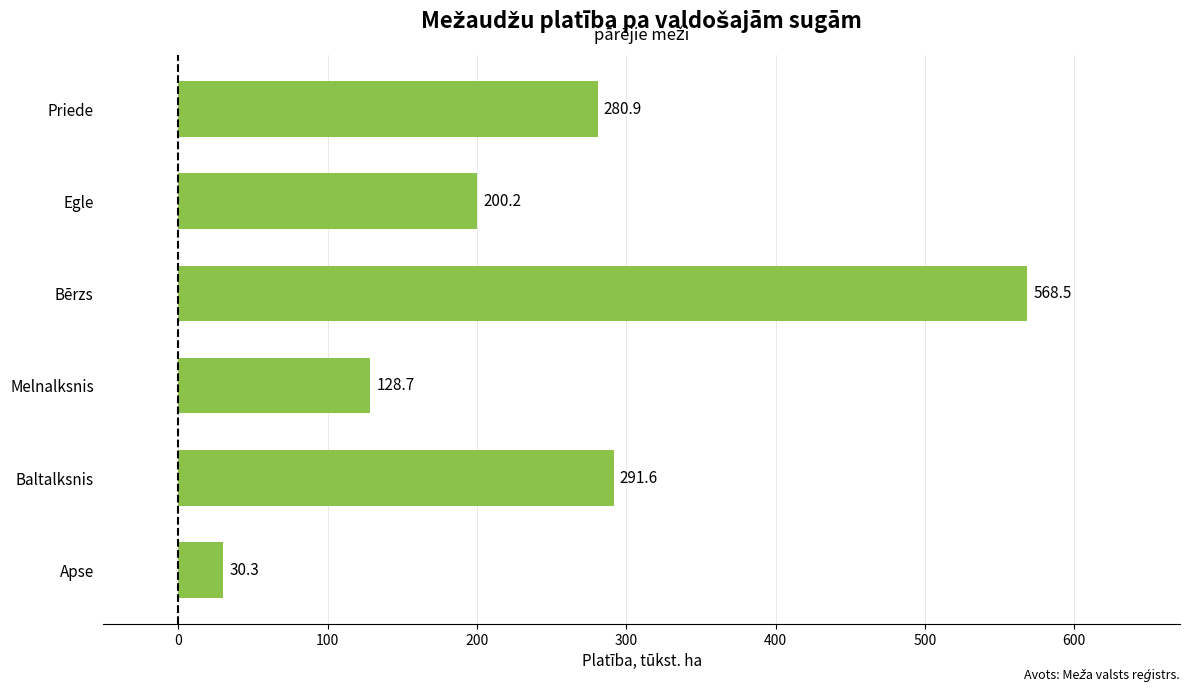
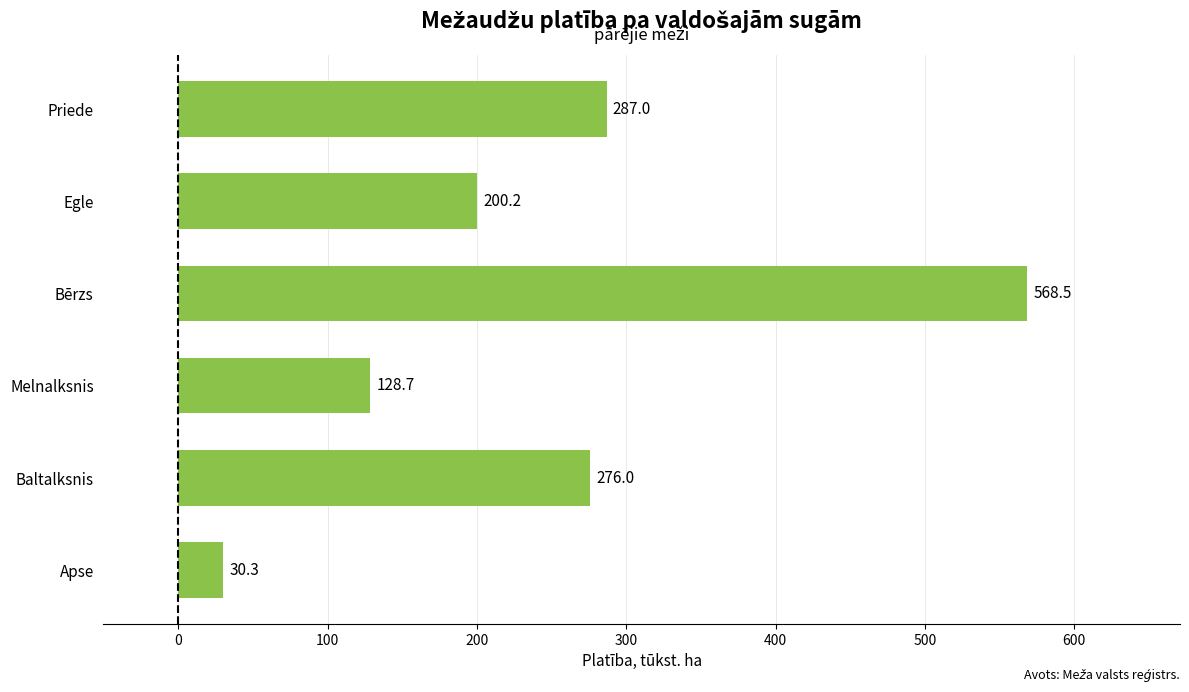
Priede: 280.9 -> 287.0
Baltalksnis: 291.6 -> 276.0
